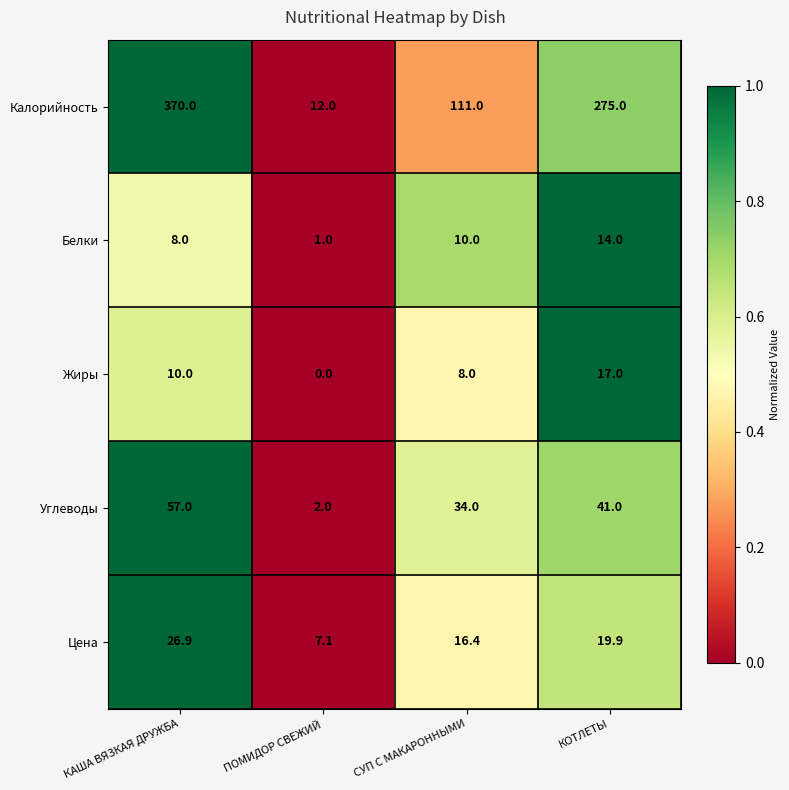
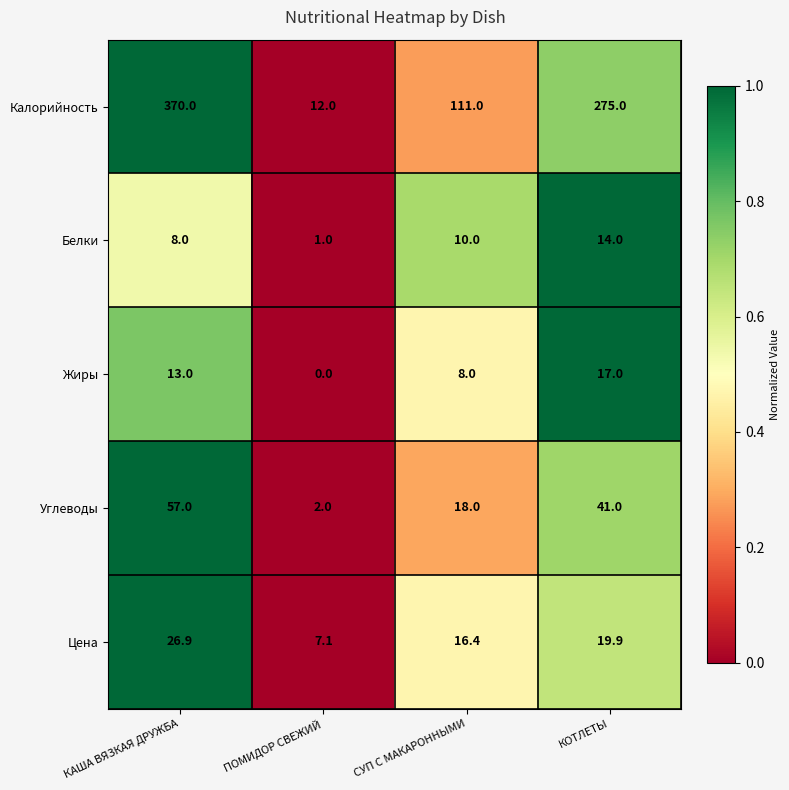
Жиры, КАША ВЯЗКАЯ ДРУЖБА: 10.0 -> 13.0
Углеводы, СУП С МАКАРОННЫМИ: 34.0 -> 18.0
